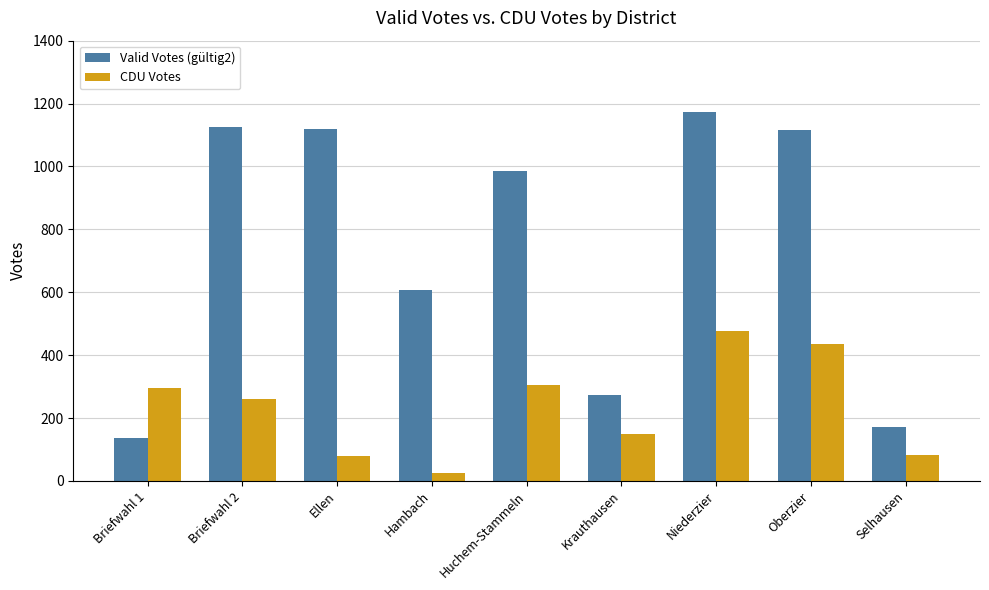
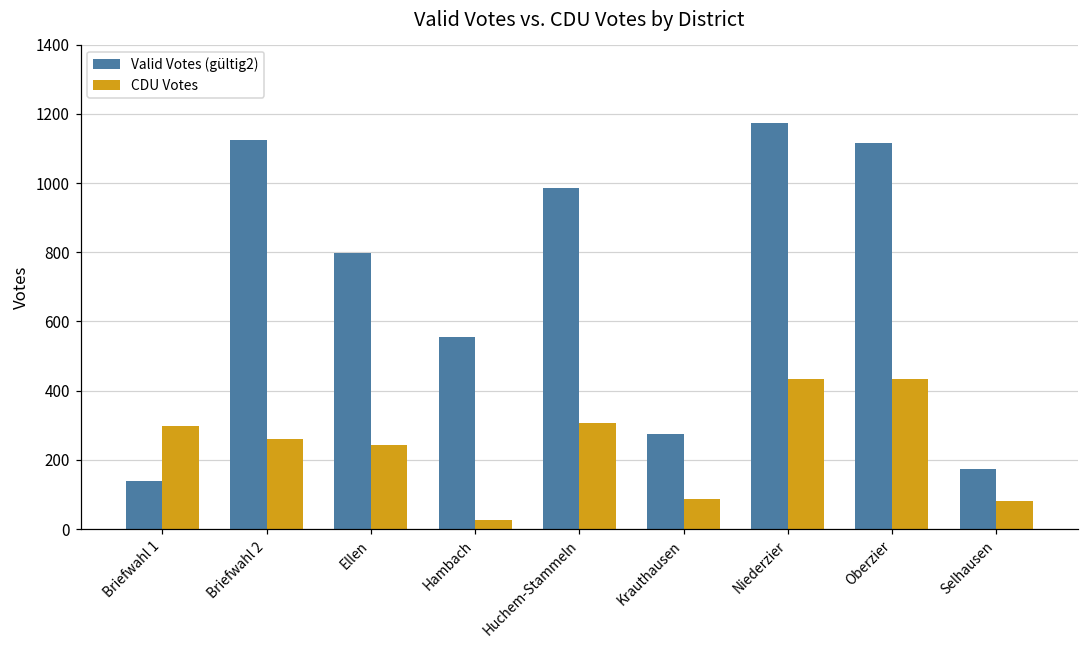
Valid Votes (gültig2), Ellen: 1120 -> 800
CDU Votes, Ellen: 80 -> 240
Valid Votes (gültig2), Hambach: 610 -> 550
CDU Votes, Krauthausen: 150 -> 90
CDU Votes, Niederzier: 480 -> 430
